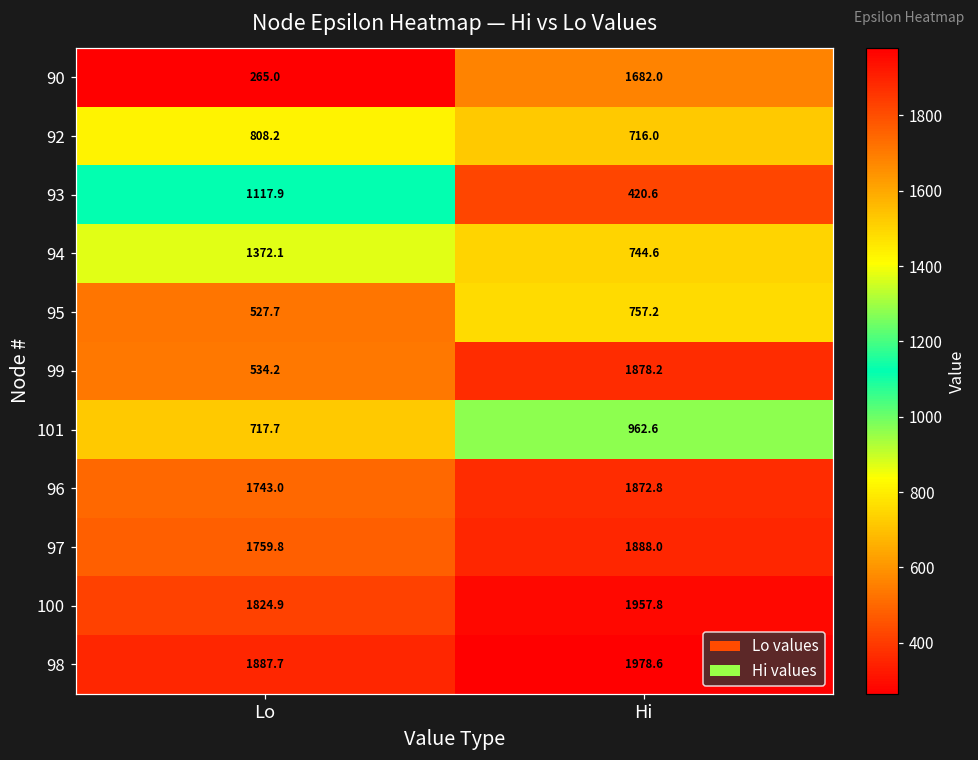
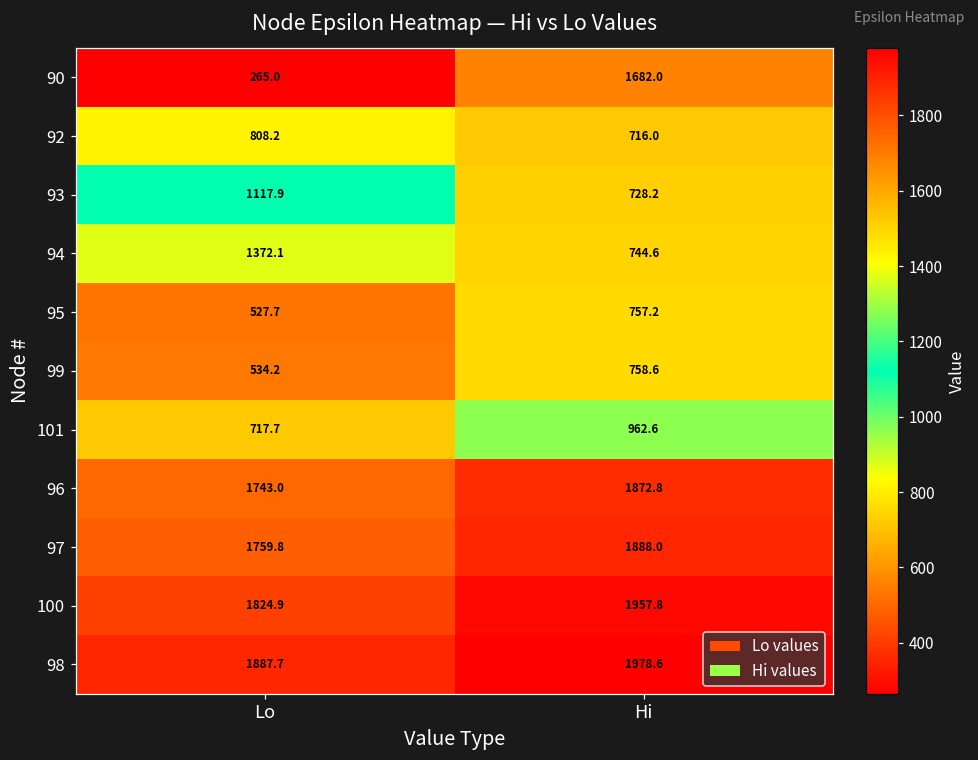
93, Hi: 420.6 -> 728.2
99, Hi: 1878.2 -> 758.6
